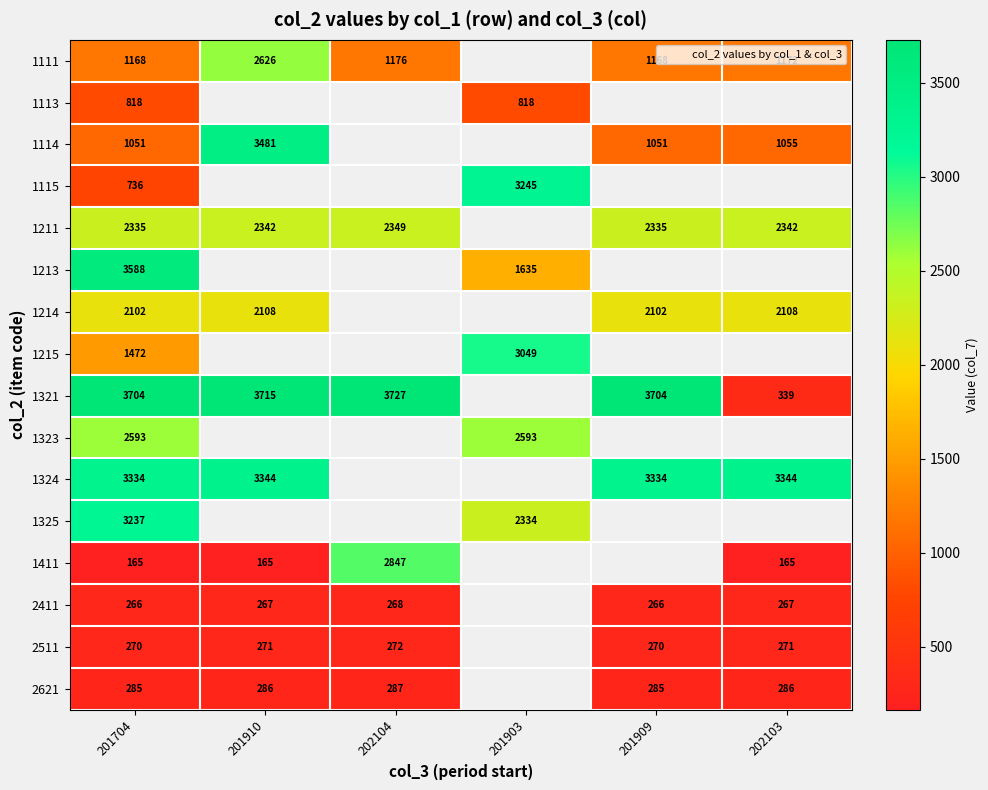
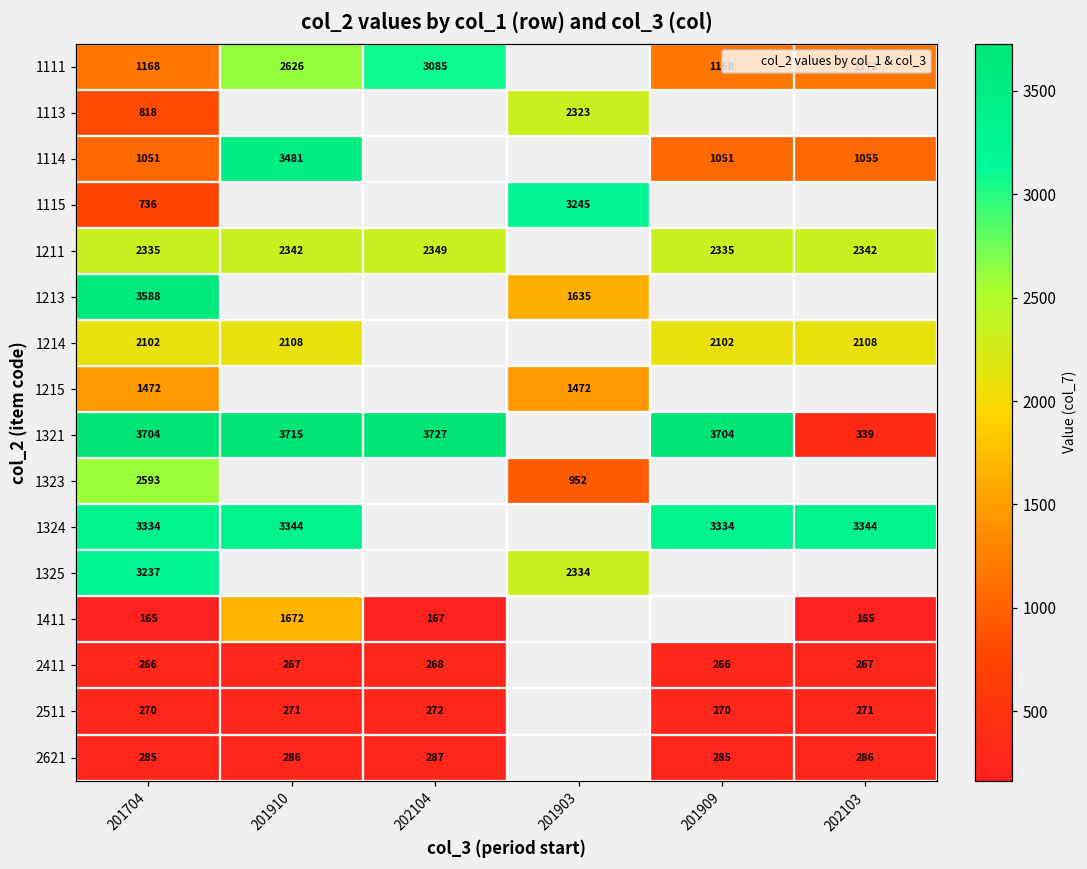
1111, 202104: 1176 -> 3085
1113, 201903: 818 -> 2323
1215, 201903: 3049 -> 1472
1323, 201903: 2593 -> 952
1411, 201910: 165 -> 1672
1411, 202104: 2847 -> 167
